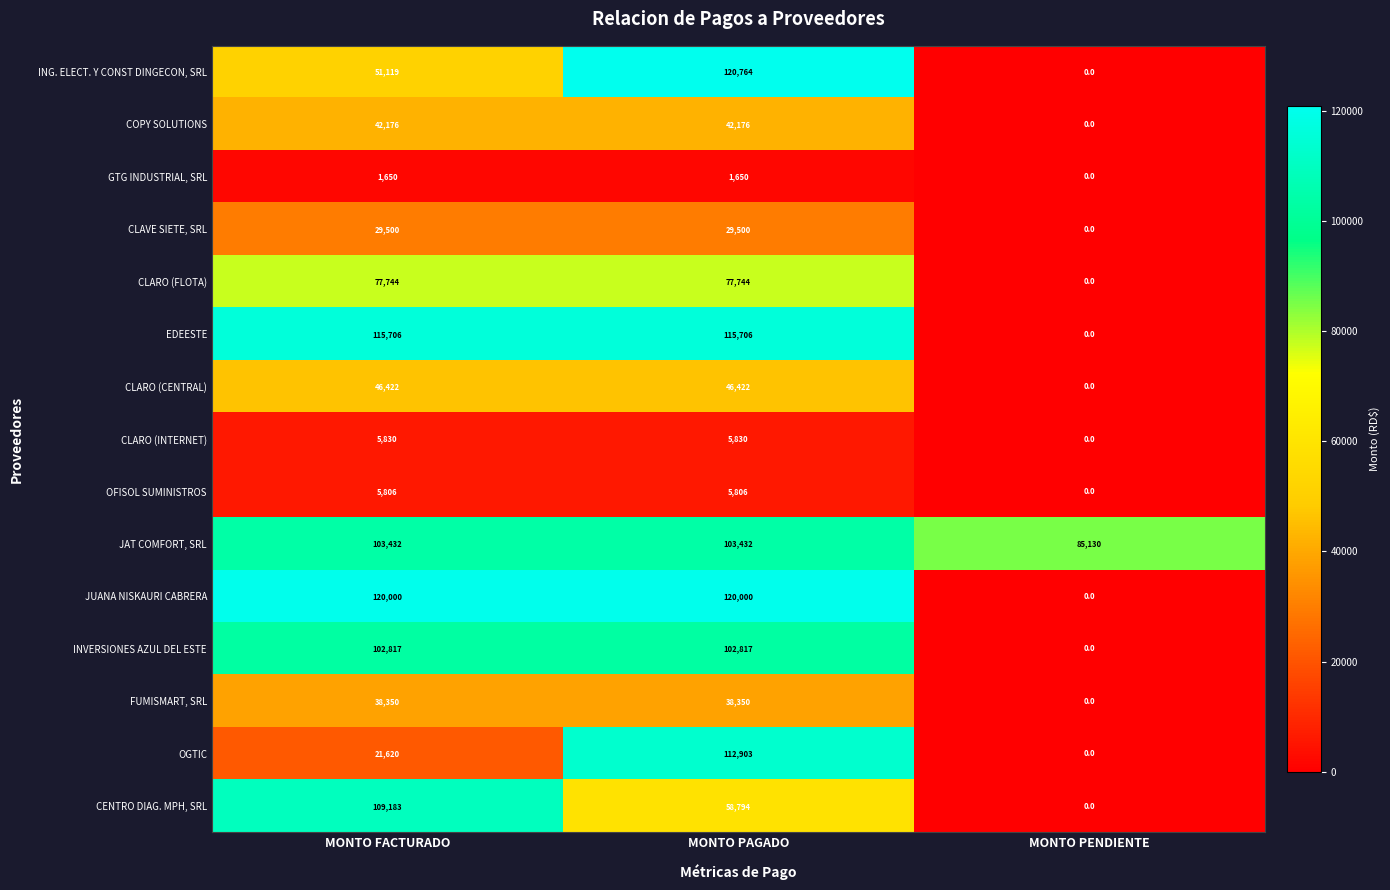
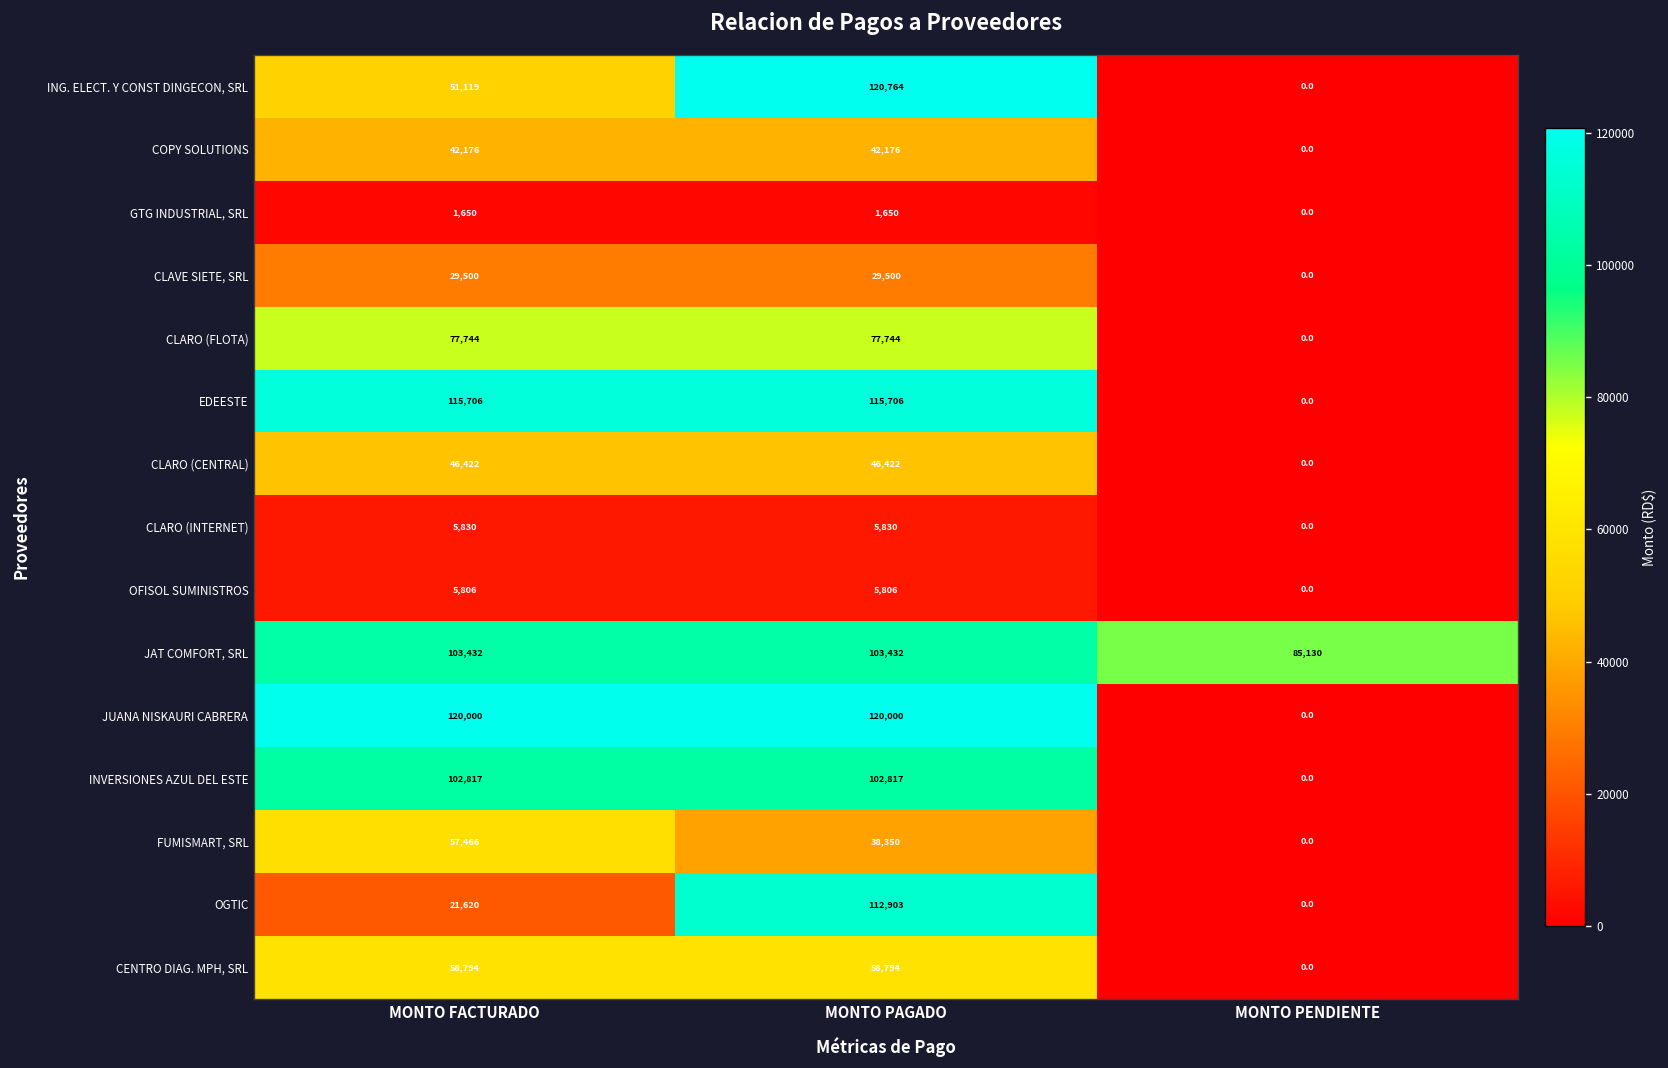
FUMISMART, SRL, MONTO FACTURADO: 38,350 -> 57,466
CENTRO DIAG. MPH, SRL, MONTO FACTURADO: 109,183 -> 58,794
